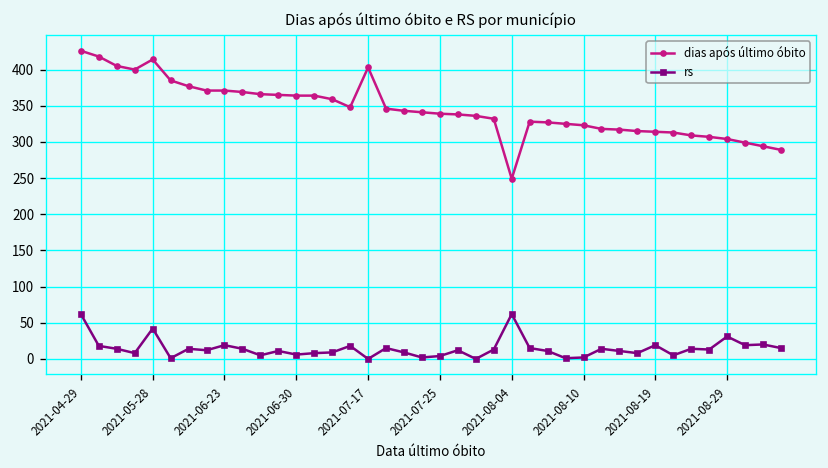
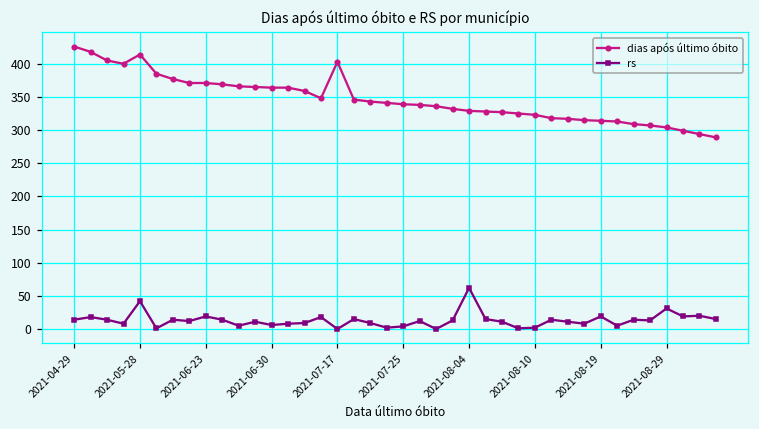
rs, 2021-04-29: 60 -> 10
dias após último óbito, 2021-08-04: 250 -> 330
